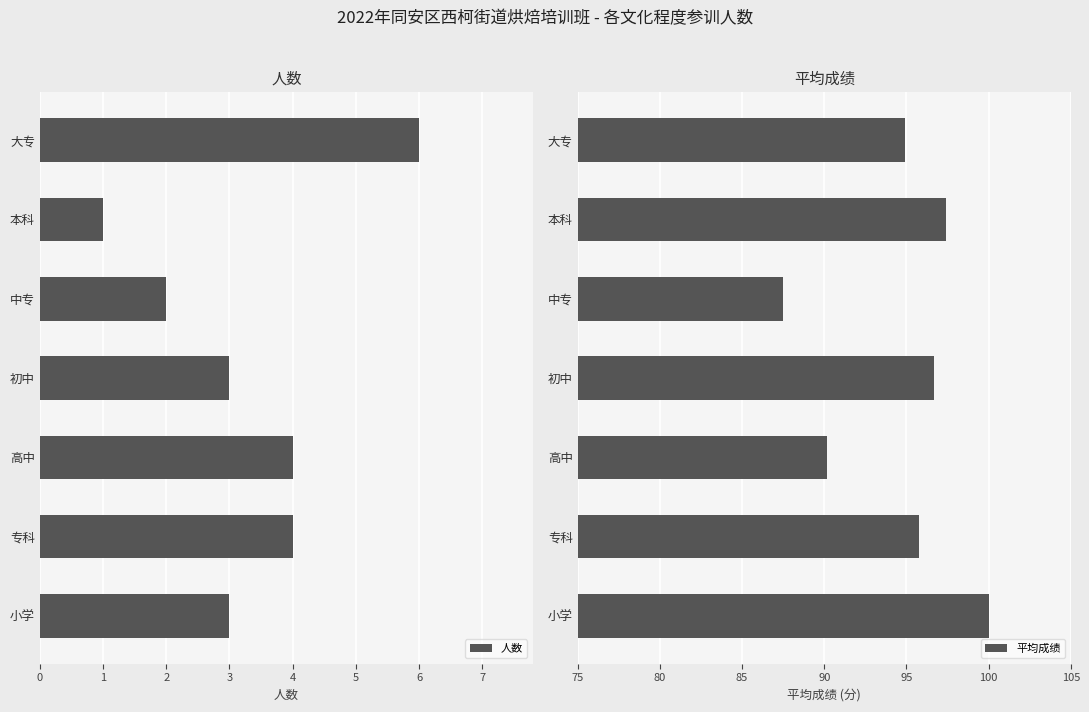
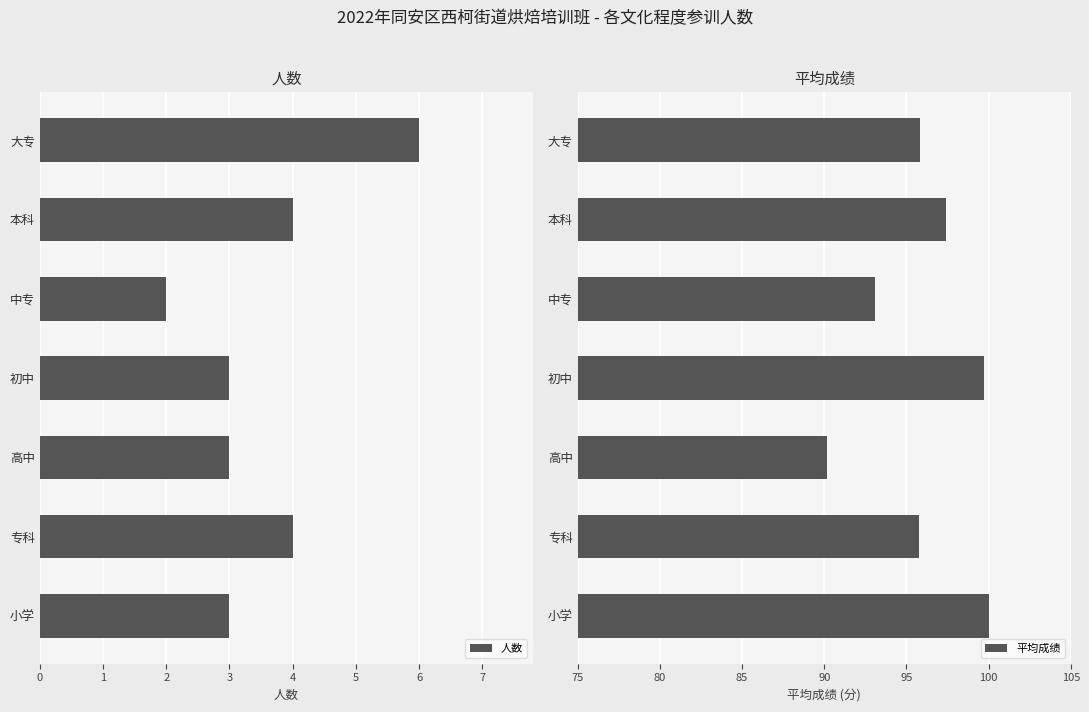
人数, 本科: 1 -> 4
人数, 高中: 4 -> 3
平均成绩, 大专: 94.9 -> 95.8
平均成绩, 中专: 87.5 -> 93.1
平均成绩, 初中: 96.7 -> 99.7
